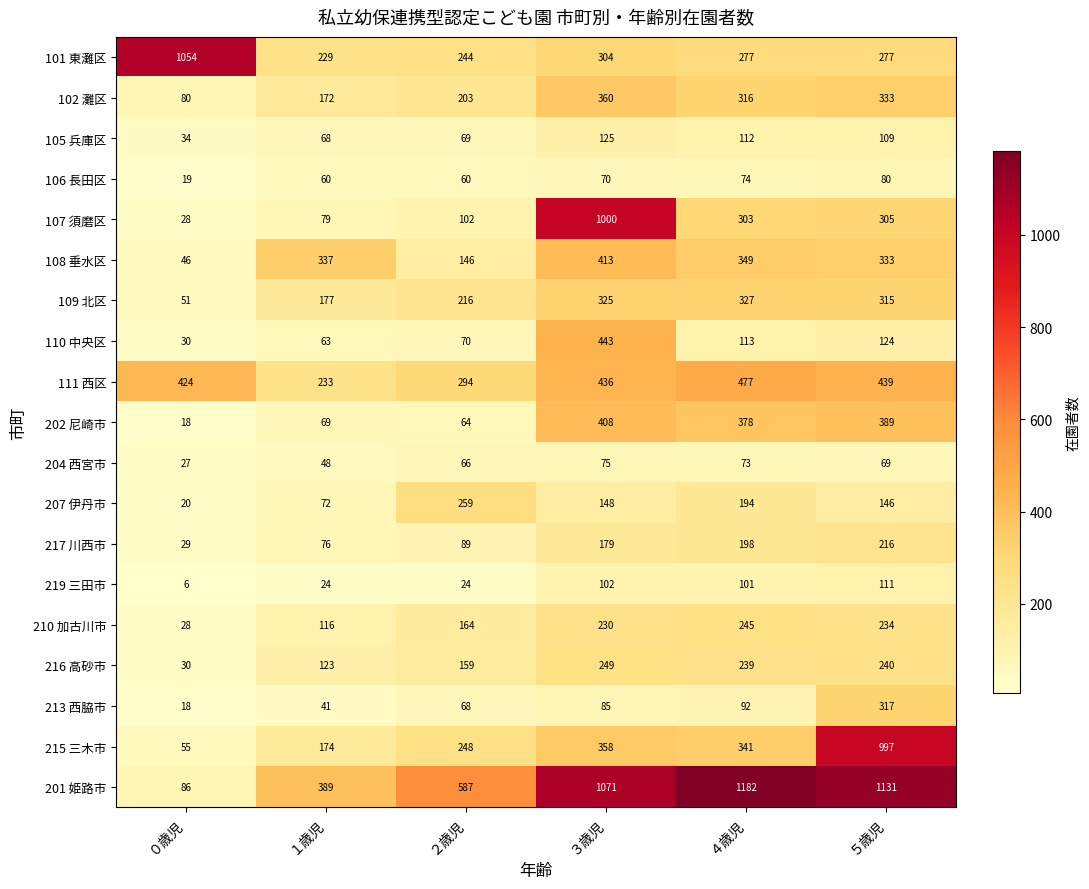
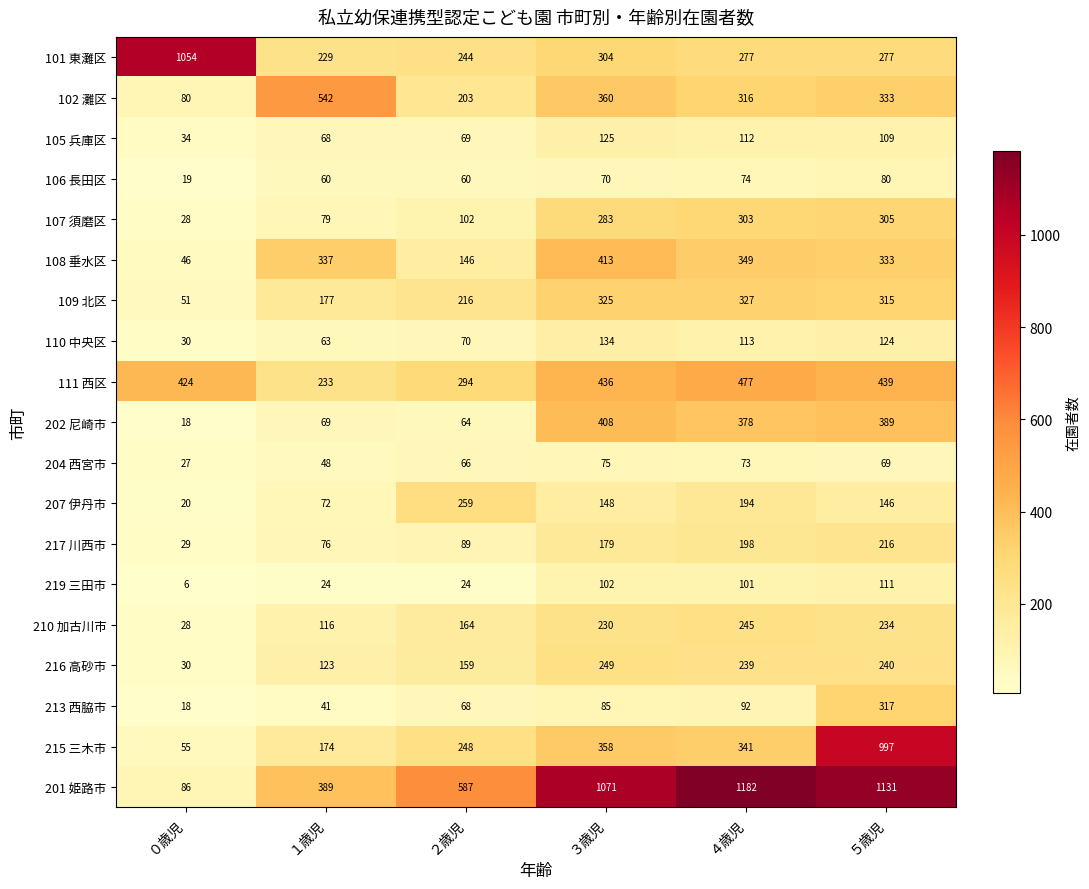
102 灘区, １歳児: 172 -> 542
107 須磨区, ３歳児: 1000 -> 283
110 中央区, ３歳児: 443 -> 134
